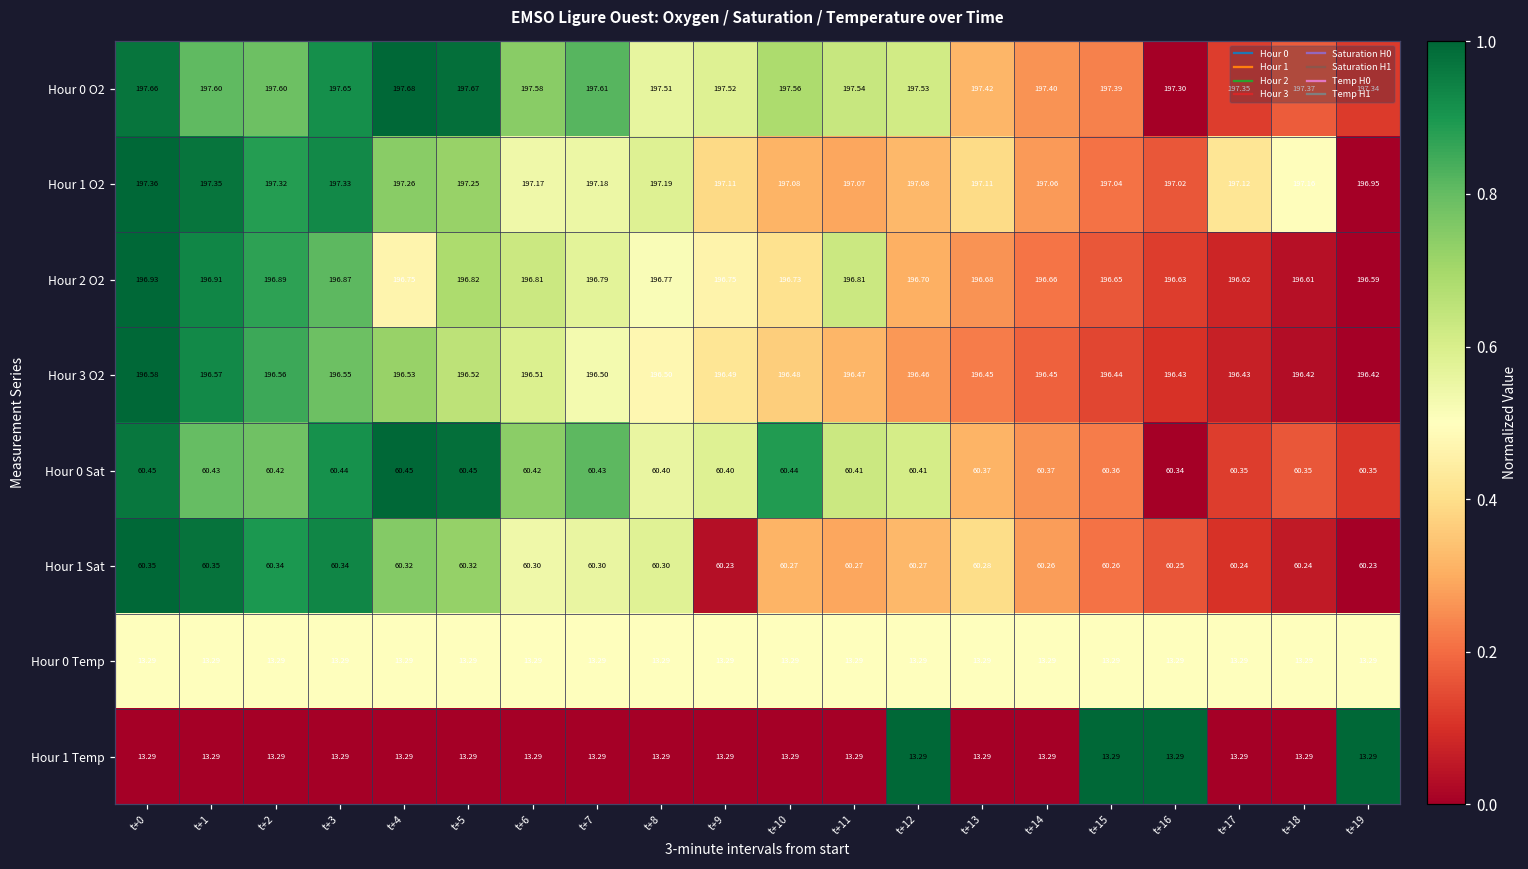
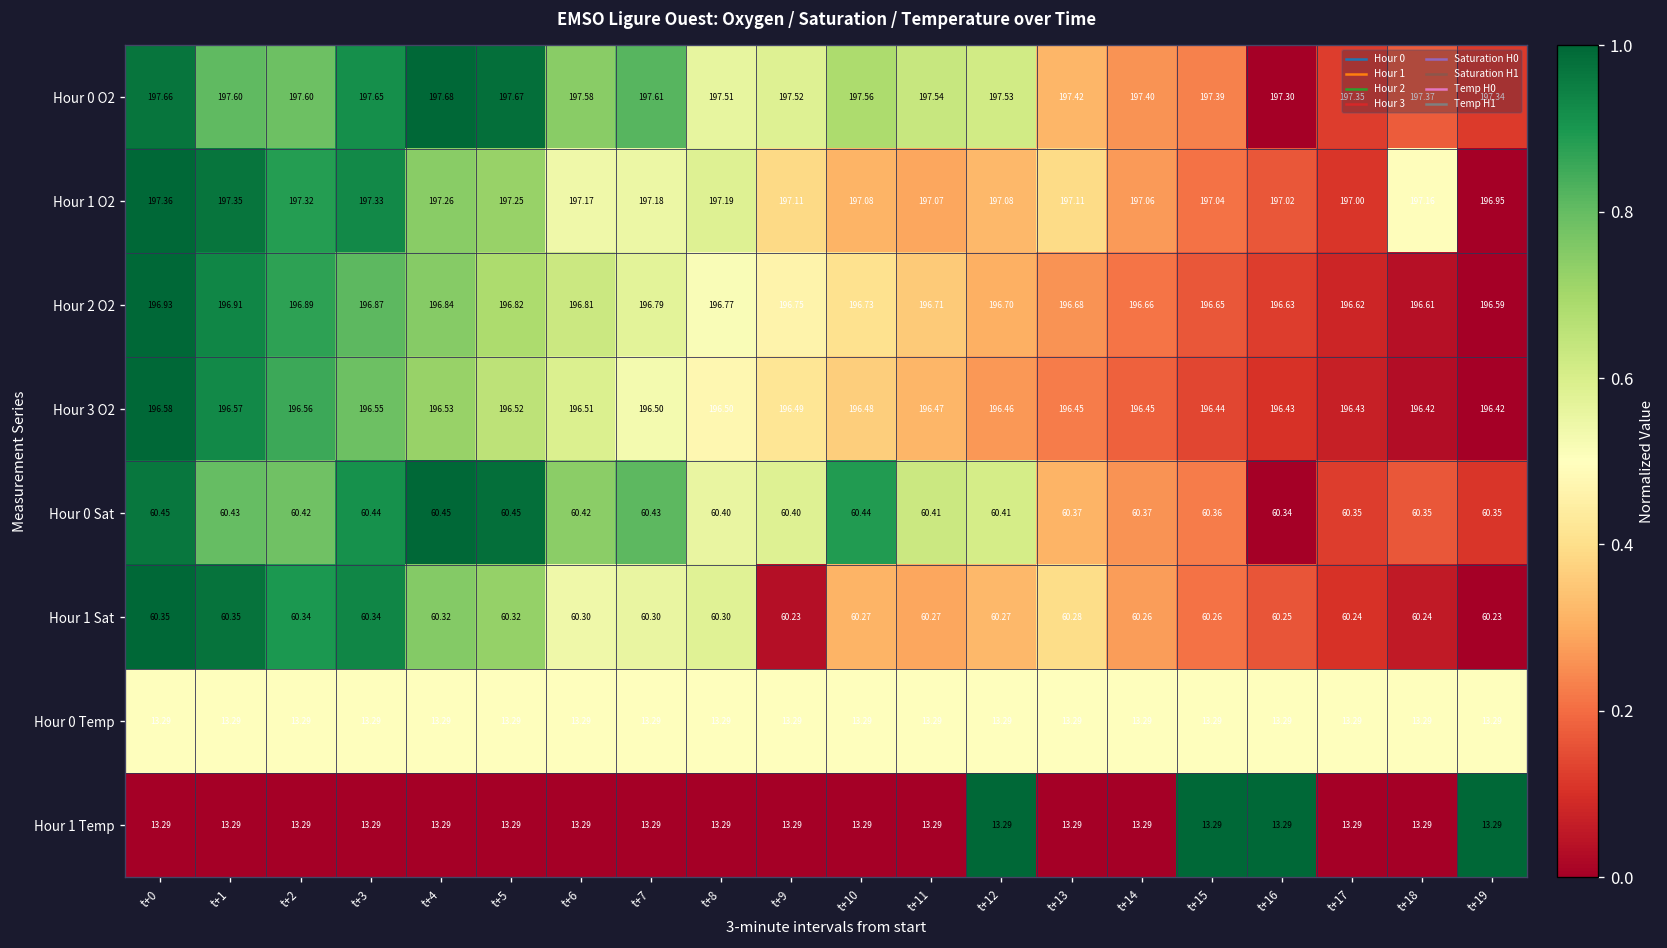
Hour 1 O2, t+17: 197.12 -> 197.00
Hour 2 O2, t+4: 196.75 -> 196.84
Hour 2 O2, t+11: 196.81 -> 196.71
